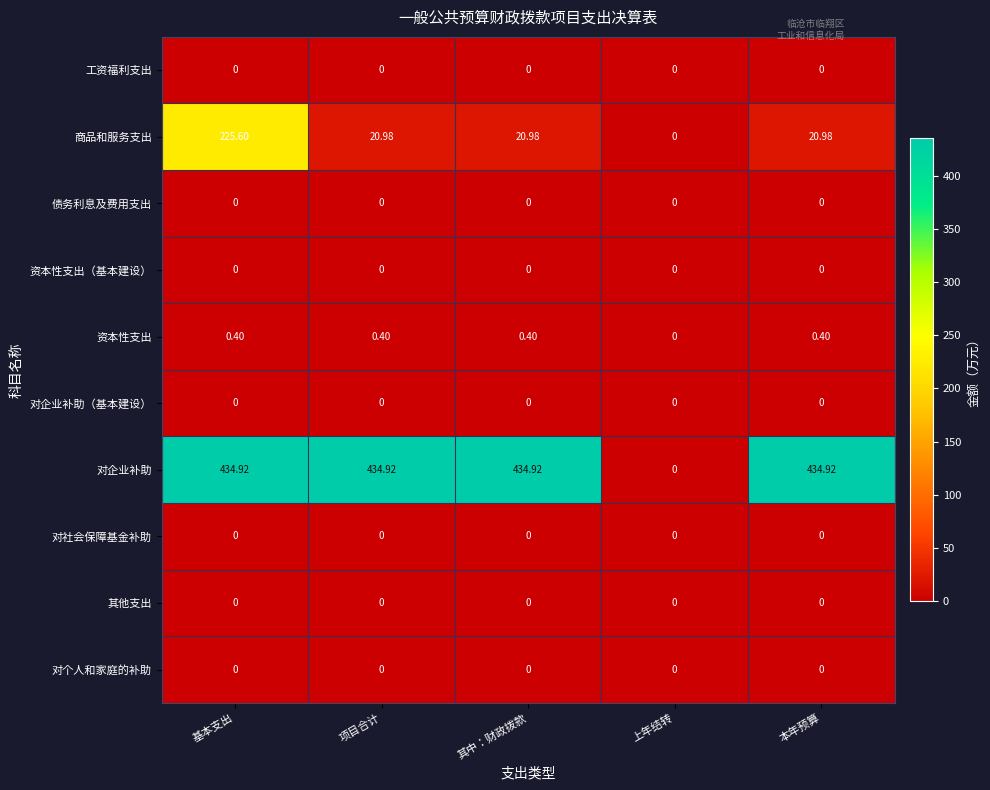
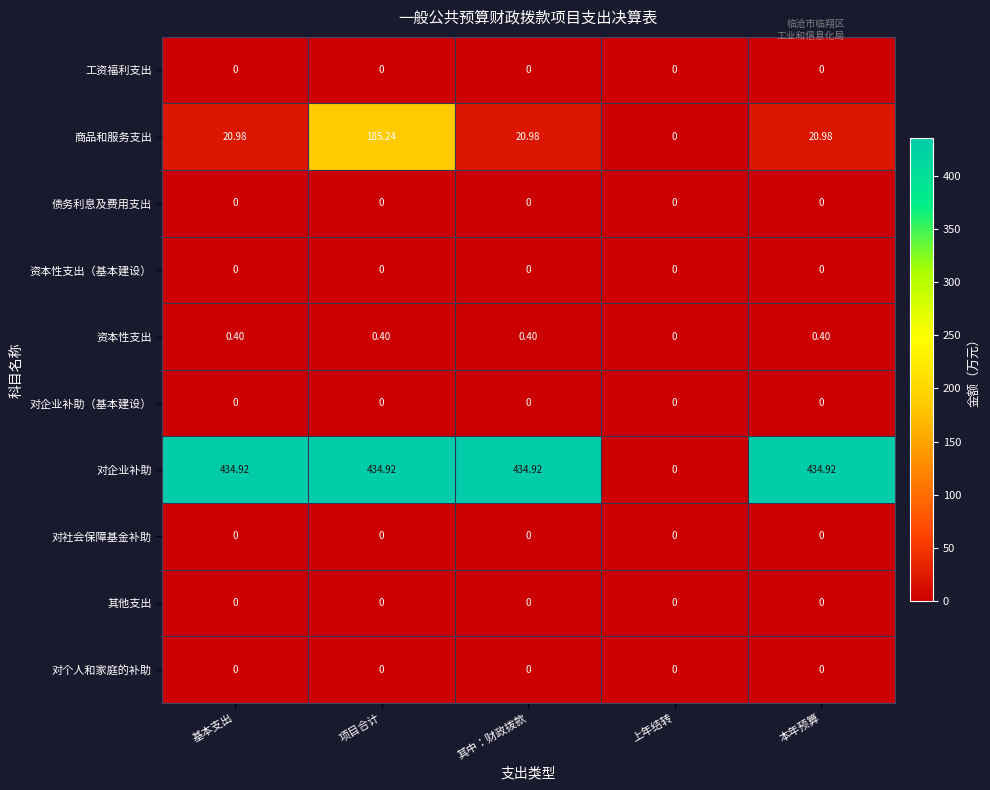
商品和服务支出, 基本支出: 225.60 -> 20.98
商品和服务支出, 项目合计: 20.98 -> 185.24
